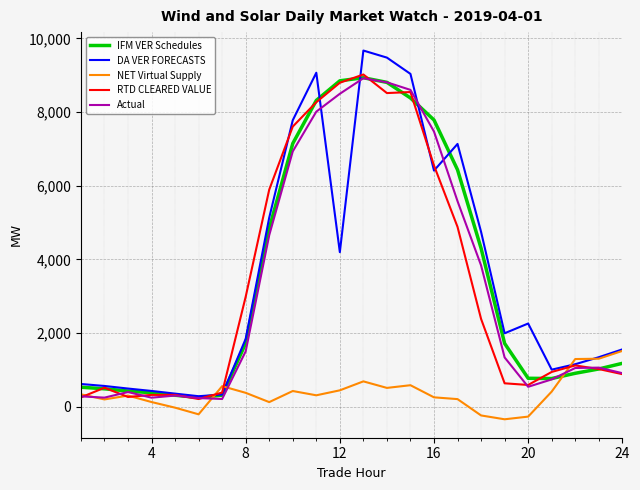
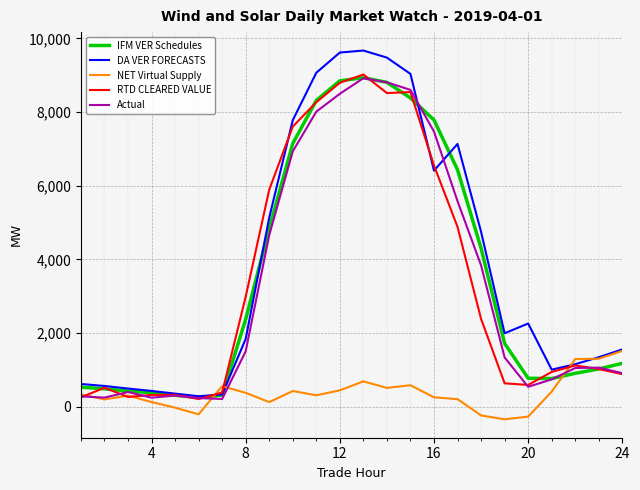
IFM VER Schedules, 8: 1,700 -> 2,400
DA VER FORECASTS, 12: 4,200 -> 9,600
